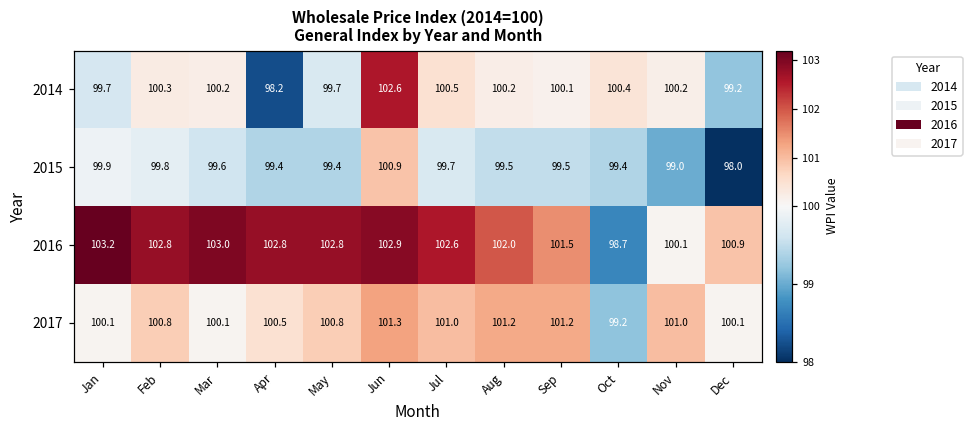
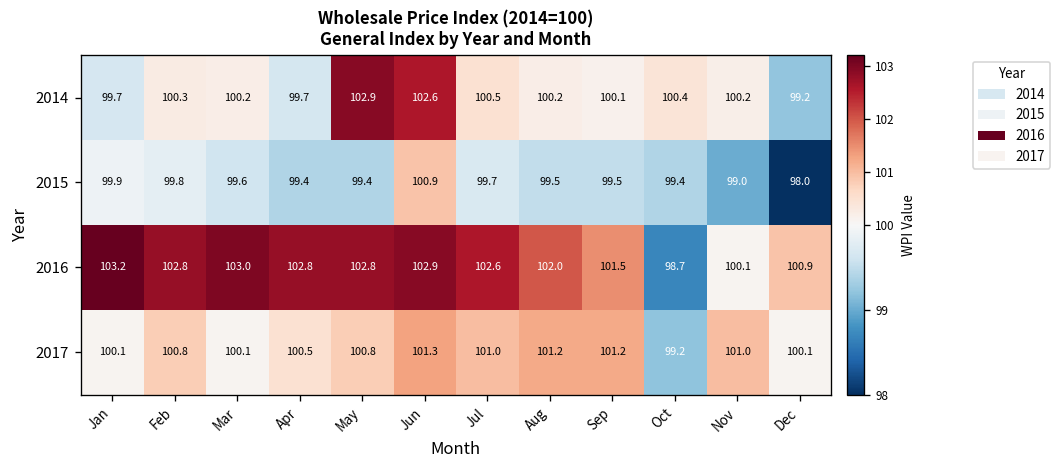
2014, Apr: 98.2 -> 99.7
2014, May: 99.7 -> 102.9
